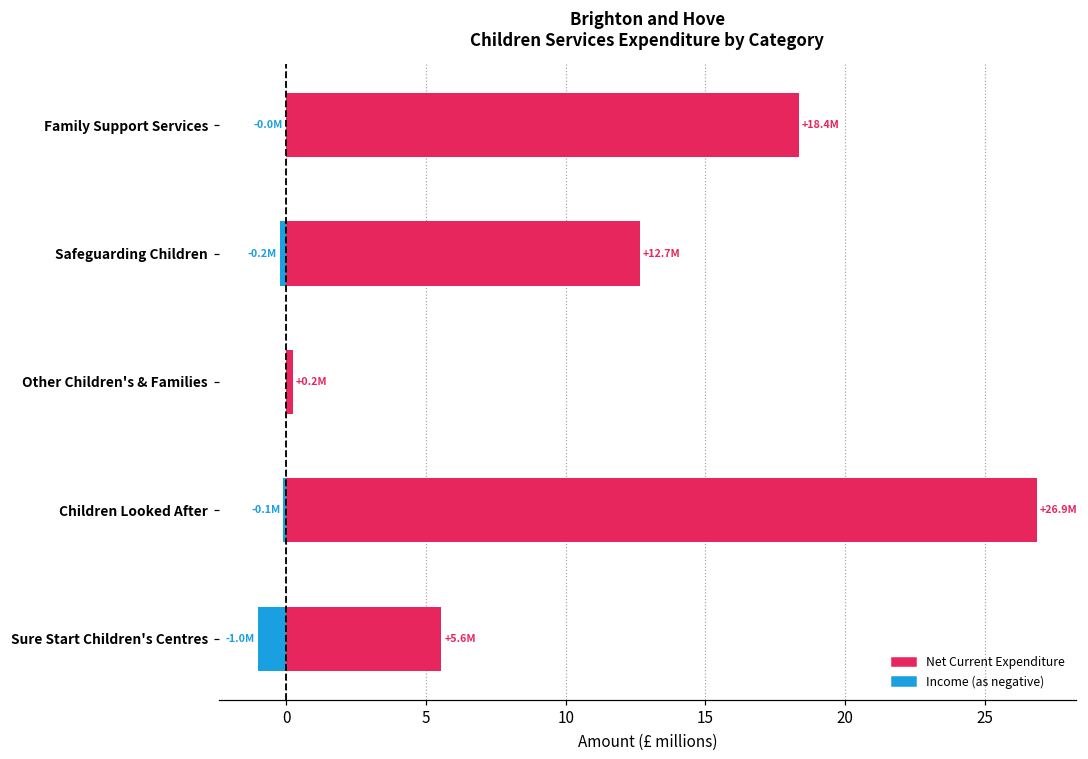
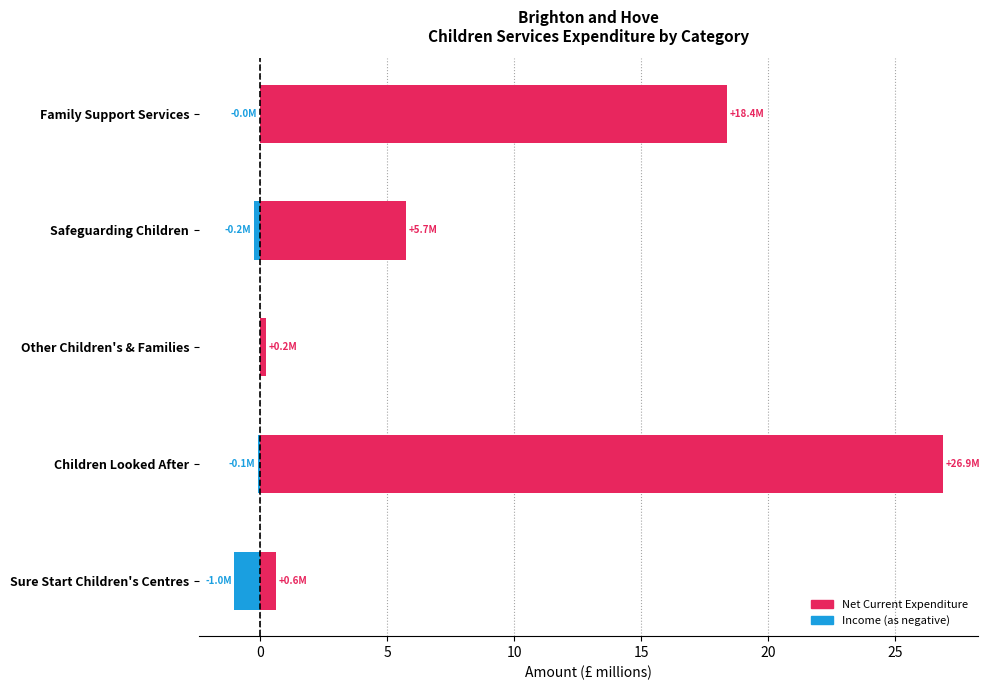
Net Current Expenditure, Safeguarding Children: +12.7M -> +5.7M
Net Current Expenditure, Sure Start Children's Centres: +5.6M -> +0.6M
